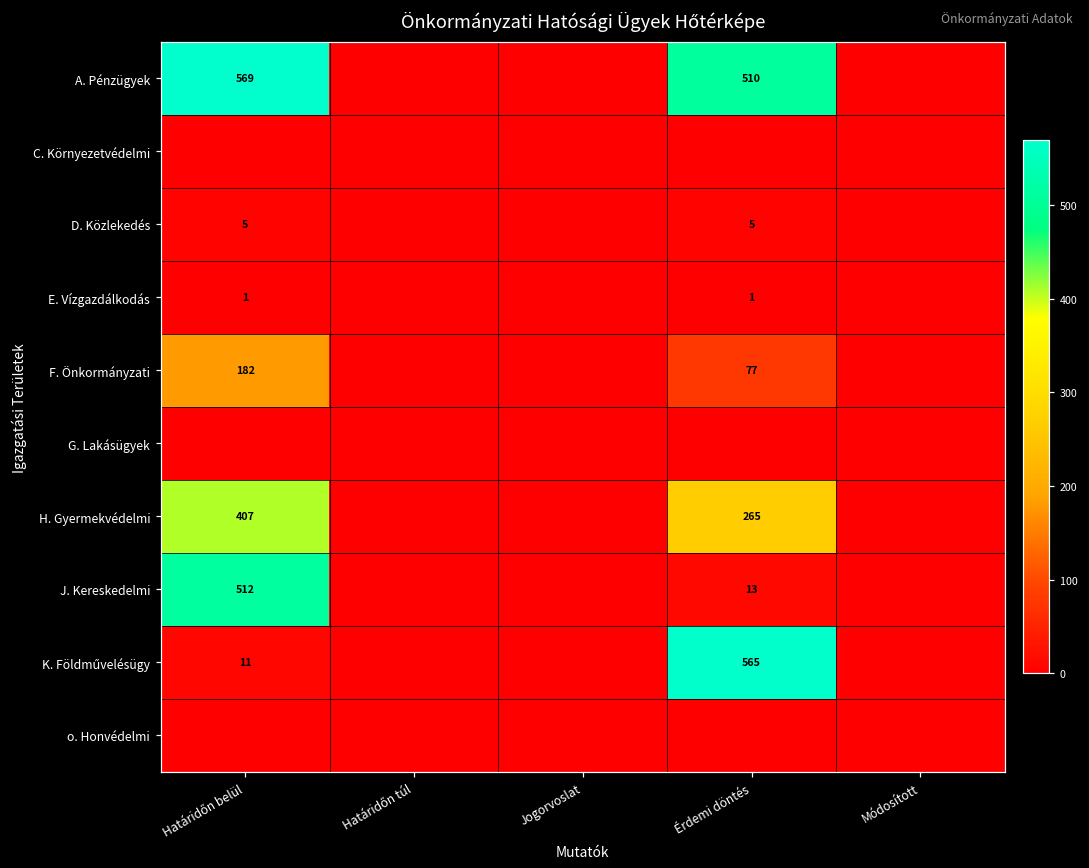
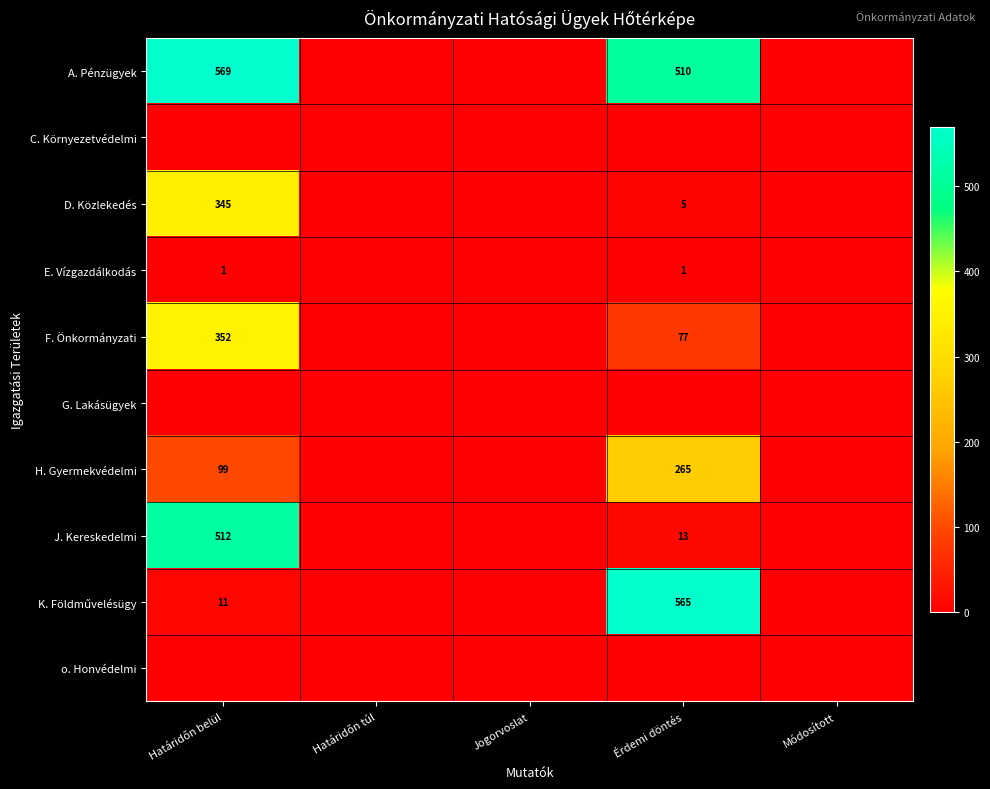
D. Közlekedés, Határidőn belül: 5 -> 345
F. Önkormányzati, Határidőn belül: 182 -> 352
H. Gyermekvédelmi, Határidőn belül: 407 -> 99
